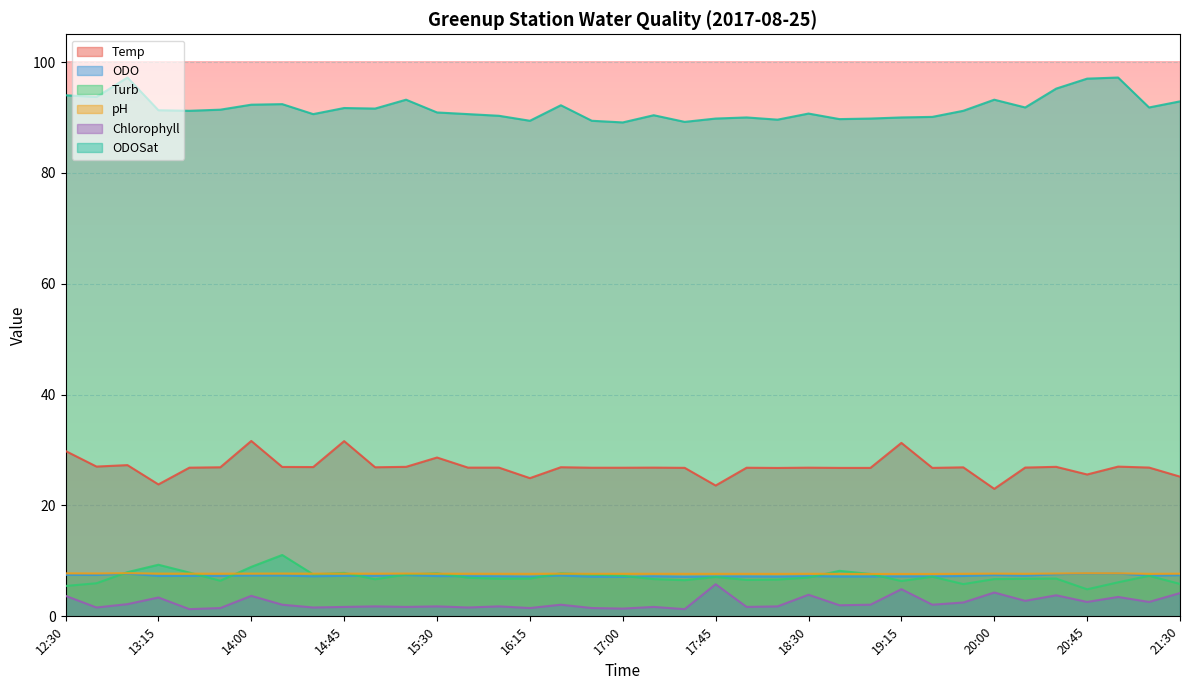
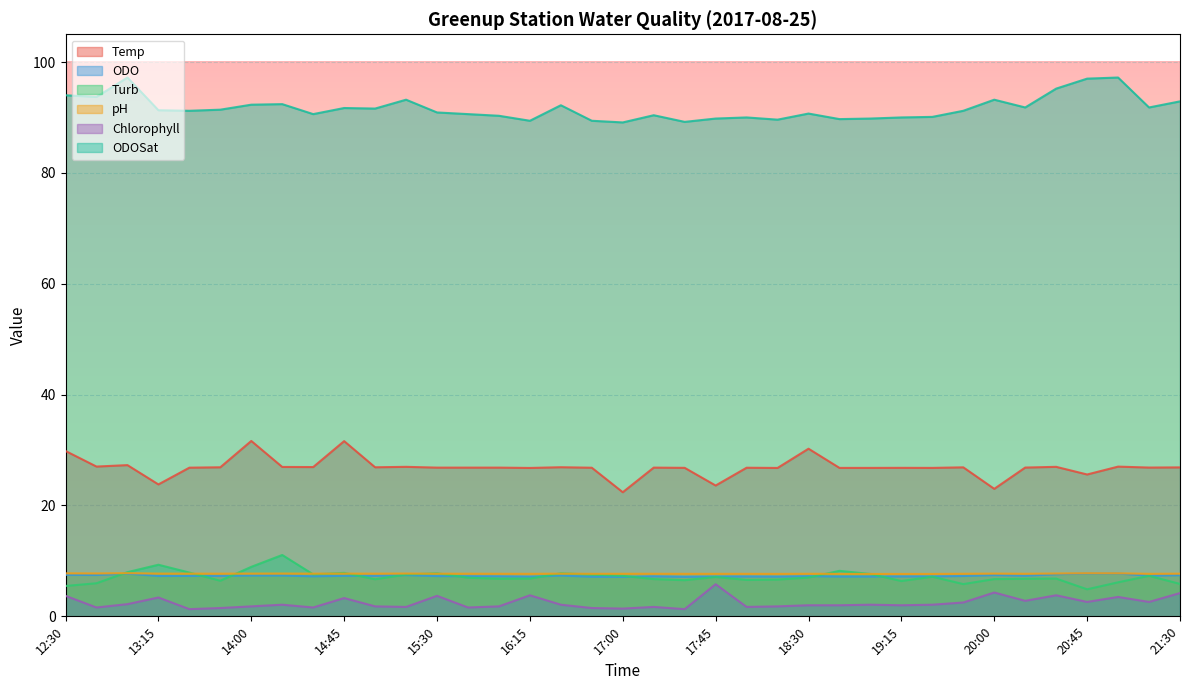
Chlorophyll, 14:00: 4 -> 2
Chlorophyll, 14:45: 2 -> 3
Temp, 15:30: 29 -> 27
Chlorophyll, 15:30: 2 -> 4
Temp, 16:15: 25 -> 27
Chlorophyll, 16:15: 2 -> 4
Temp, 17:00: 27 -> 22
Temp, 18:30: 27 -> 30
Chlorophyll, 18:30: 4 -> 2
Temp, 19:15: 31 -> 27
Chlorophyll, 19:15: 5 -> 2
Temp, 21:30: 25 -> 27
